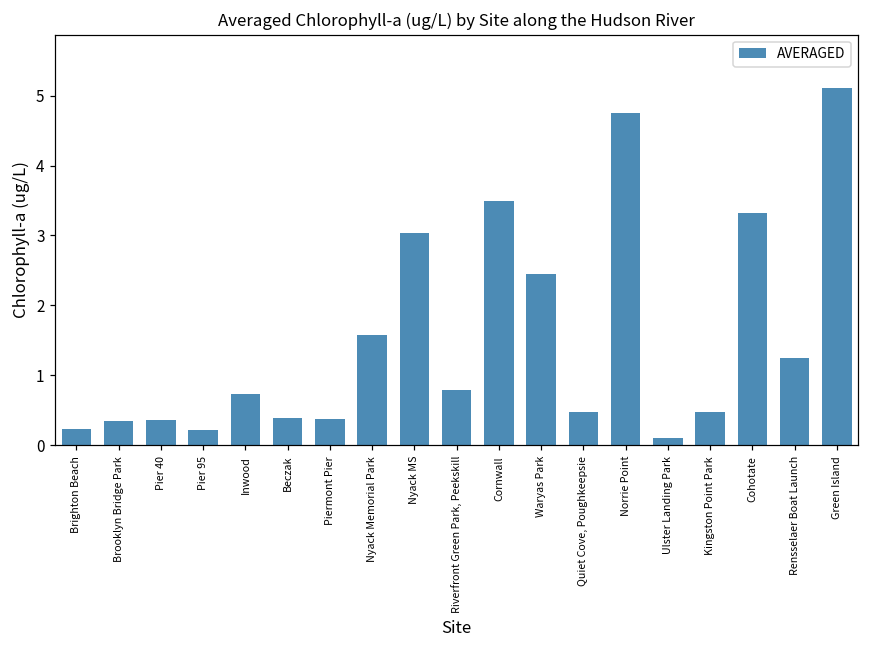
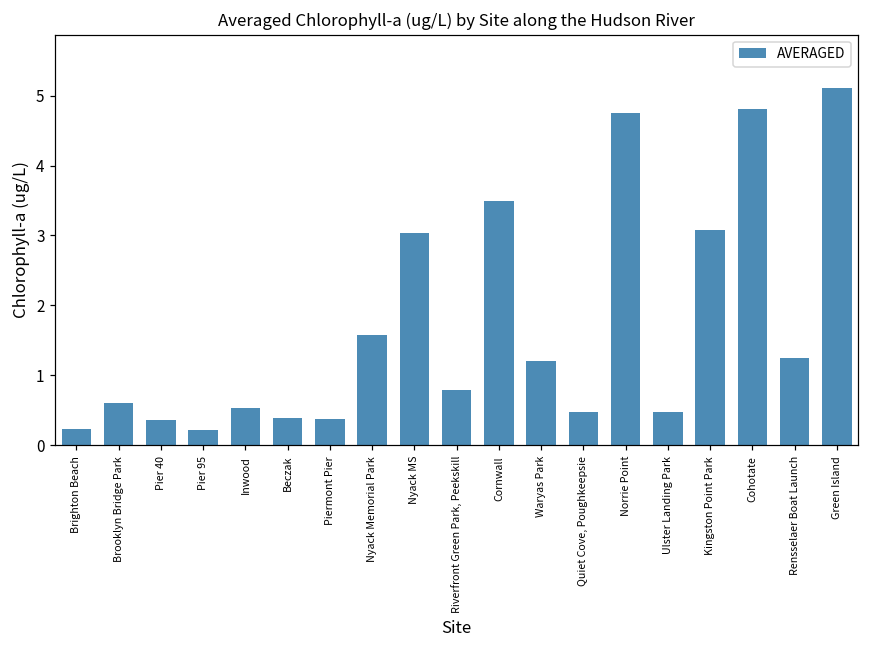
Brooklyn Bridge Park: 0.3 -> 0.6
Inwood: 0.7 -> 0.5
Waryas Park: 2.4 -> 1.2
Ulster Landing Park: 0.1 -> 0.5
Kingston Point Park: 0.5 -> 3.1
Cohotate: 3.3 -> 4.8
